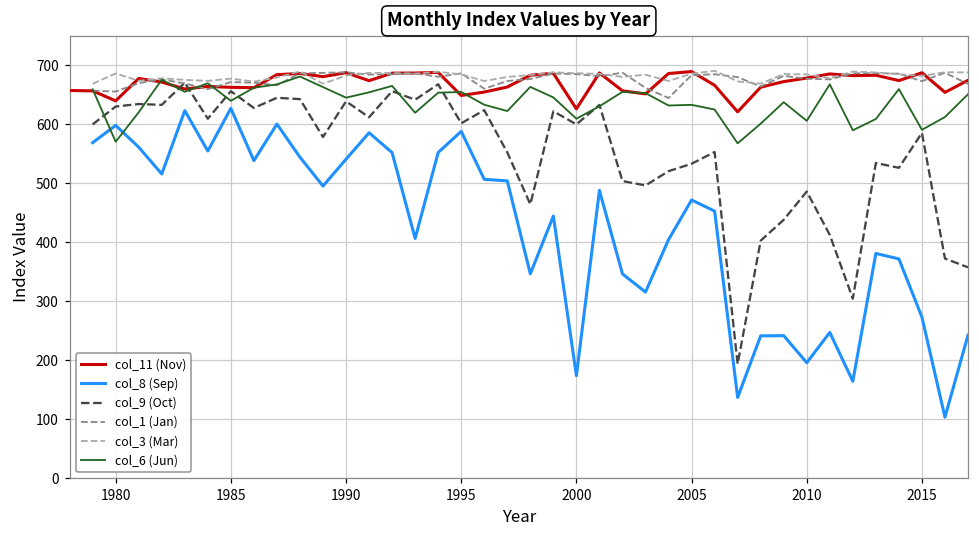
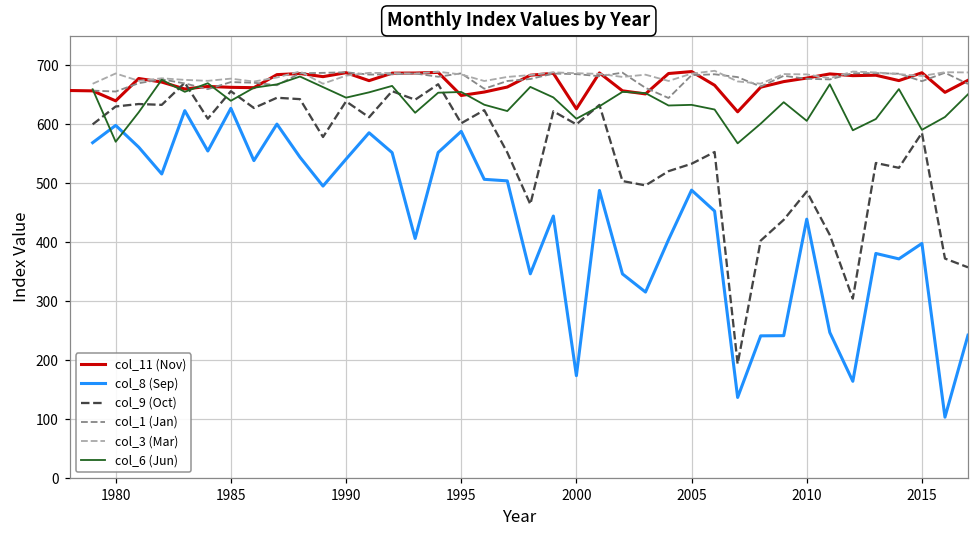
col_8 (Sep), 2005: 470 -> 490
col_8 (Sep), 2010: 200 -> 440
col_8 (Sep), 2015: 270 -> 400
